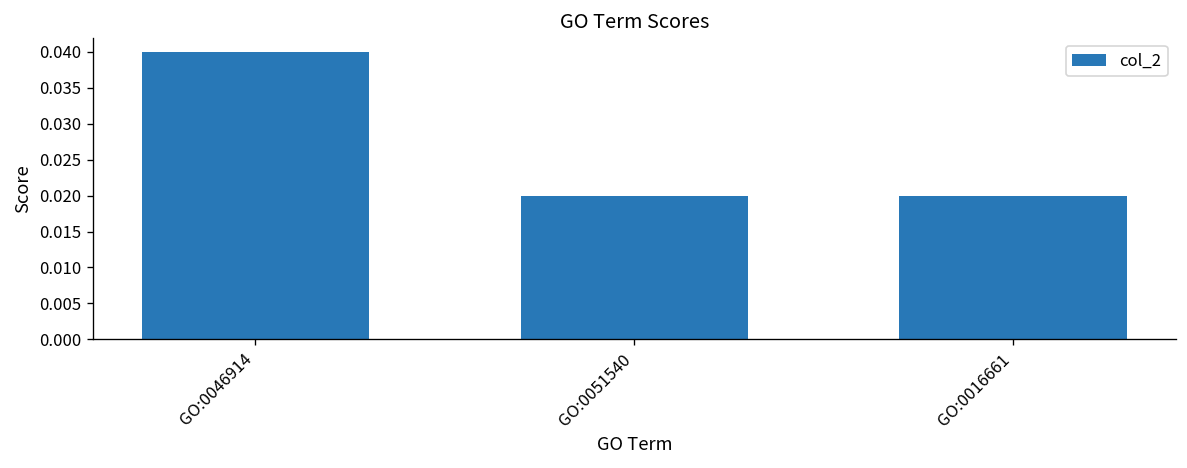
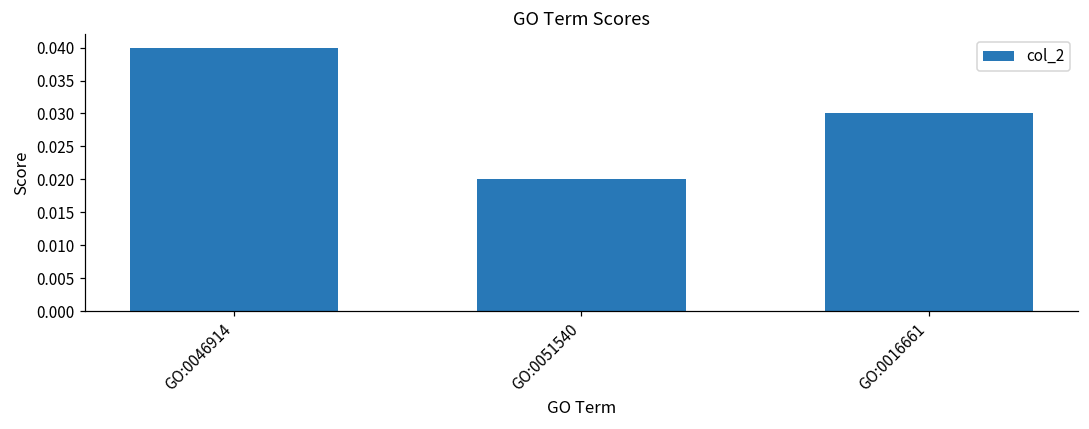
GO:0016661: 0.02 -> 0.03
